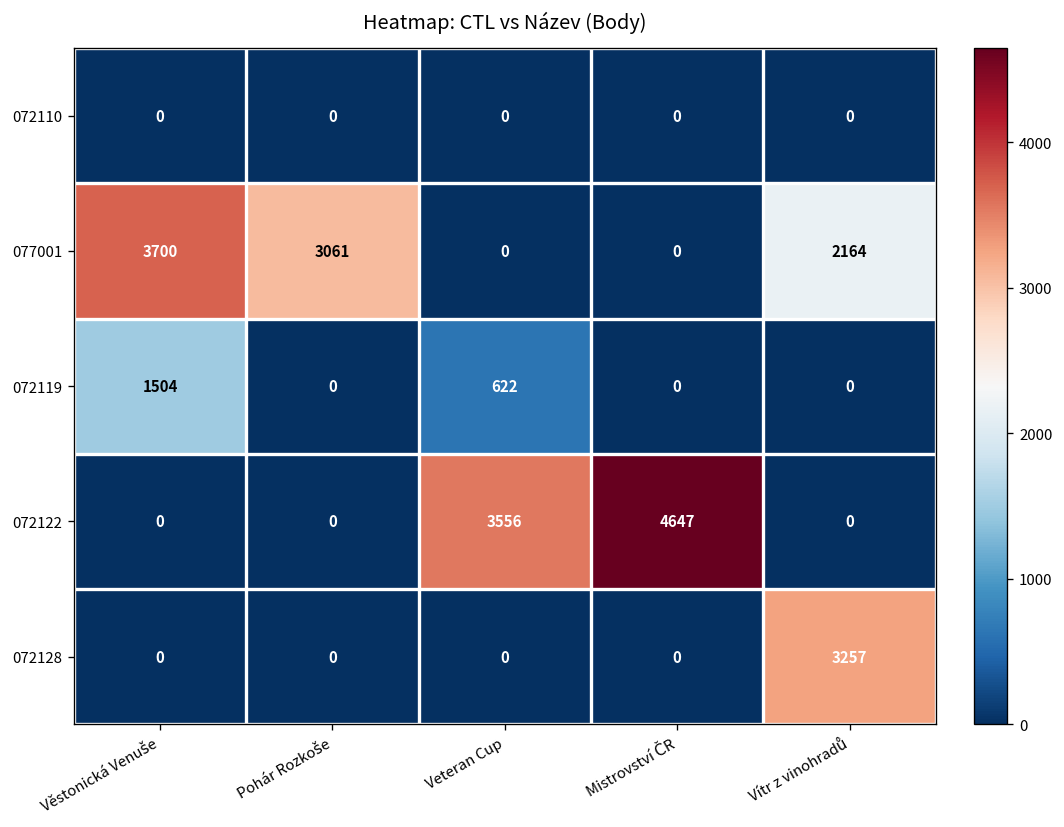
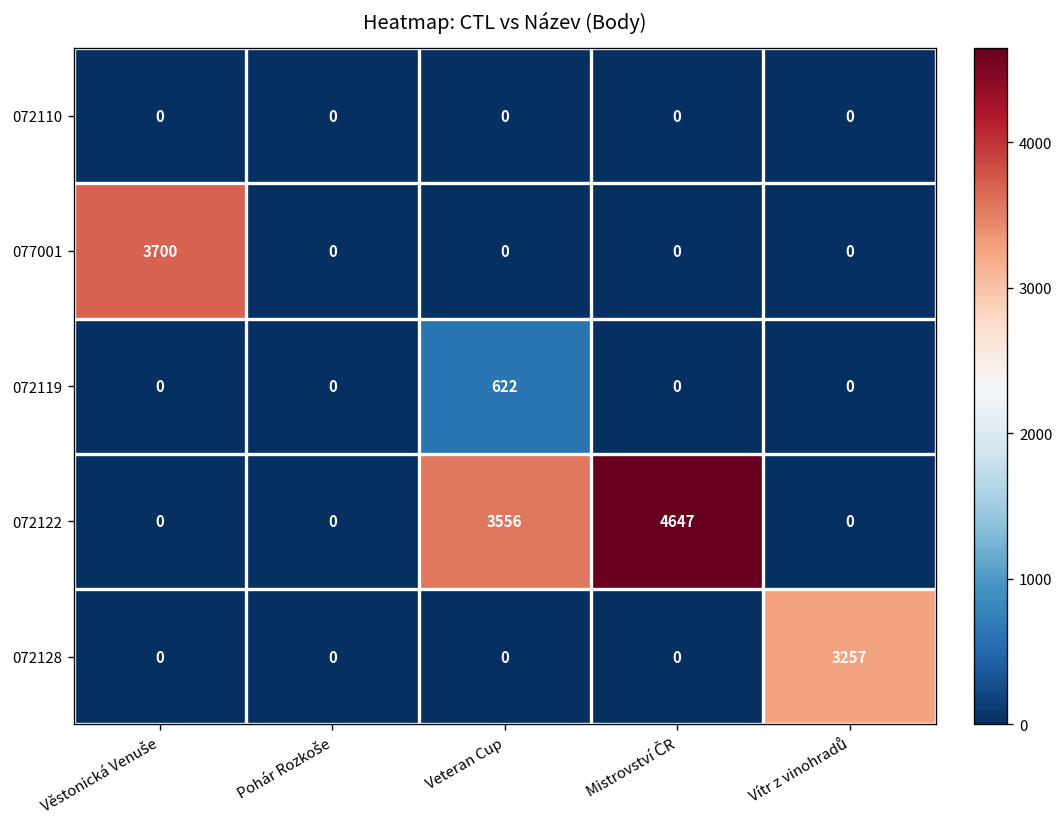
077001, Pohár Rozkoše: 3061 -> 0
077001, Vítr z vinohradů: 2164 -> 0
072119, Věstonická Venuše: 1504 -> 0
